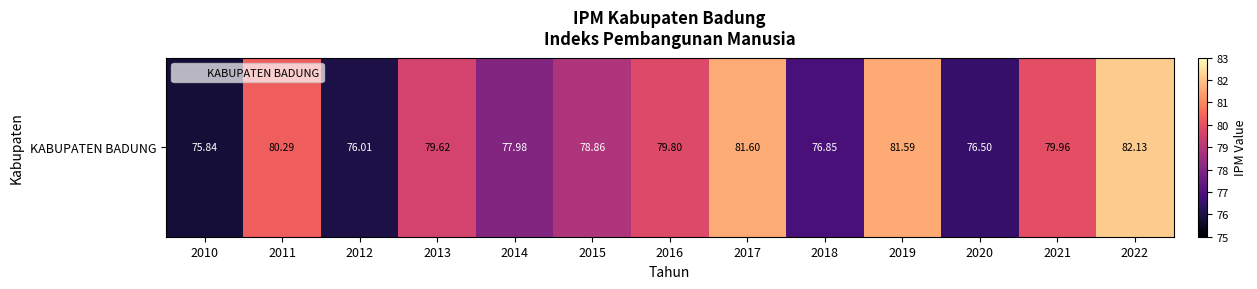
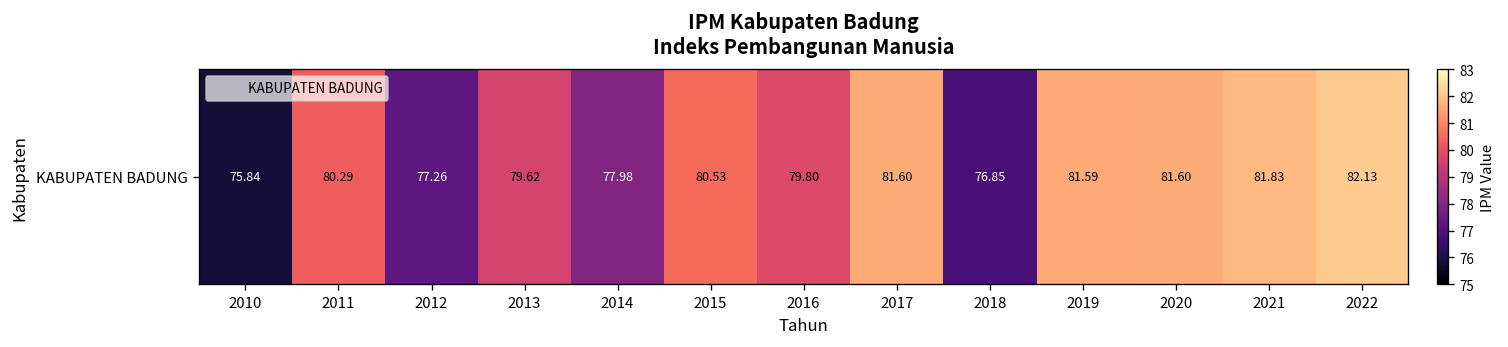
KABUPATEN BADUNG, 2012: 76.01 -> 77.26
KABUPATEN BADUNG, 2015: 78.86 -> 80.53
KABUPATEN BADUNG, 2020: 76.50 -> 81.60
KABUPATEN BADUNG, 2021: 79.96 -> 81.83
